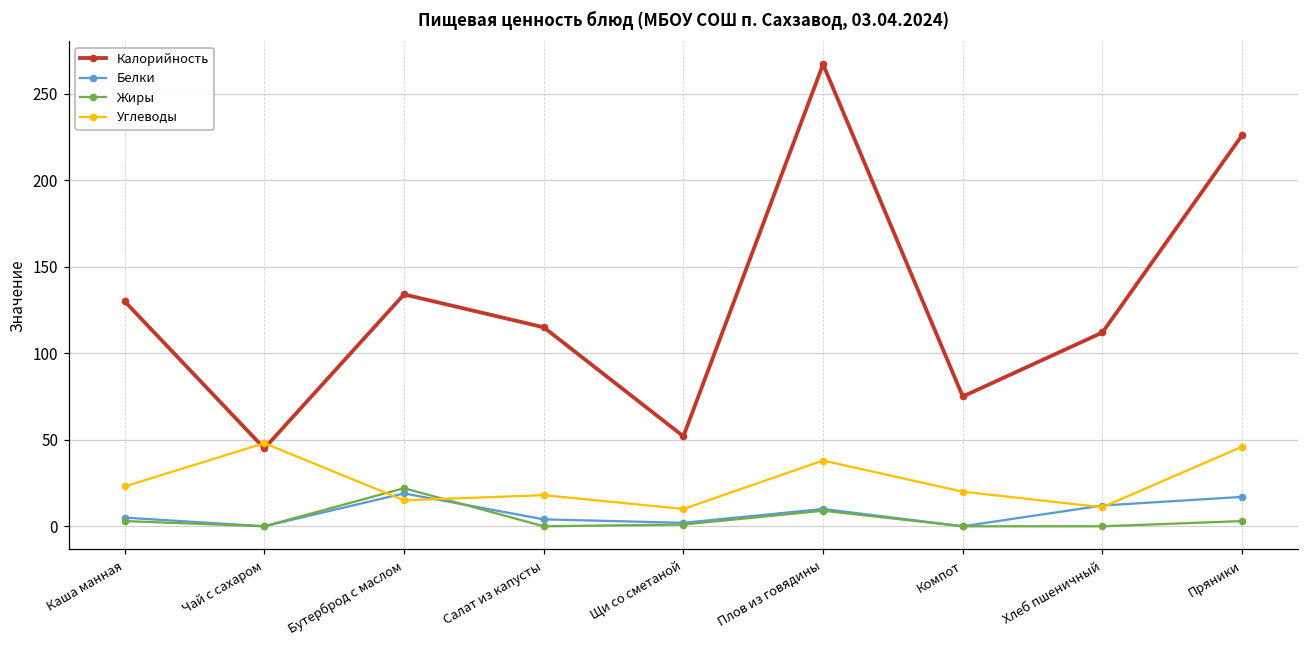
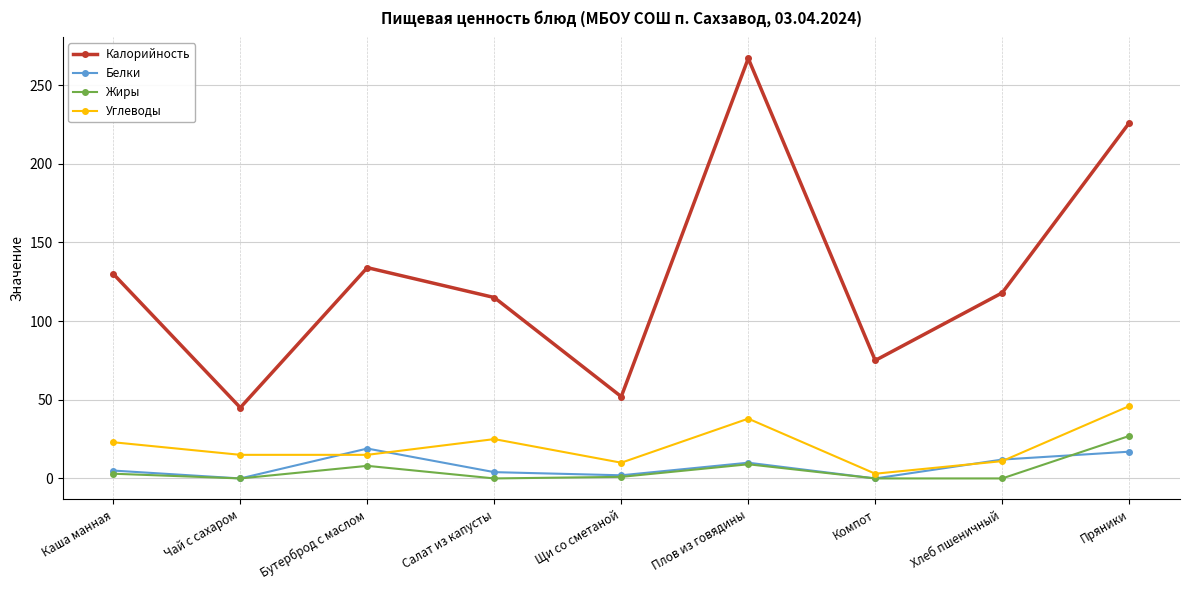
Углеводы, Чай с сахаром: 48 -> 15
Жиры, Бутерброд с маслом: 22 -> 8
Углеводы, Салат из капусты: 18 -> 25
Углеводы, Компот: 20 -> 3
Калорийность, Хлеб пшеничный: 112 -> 118
Жиры, Пряники: 3 -> 27
